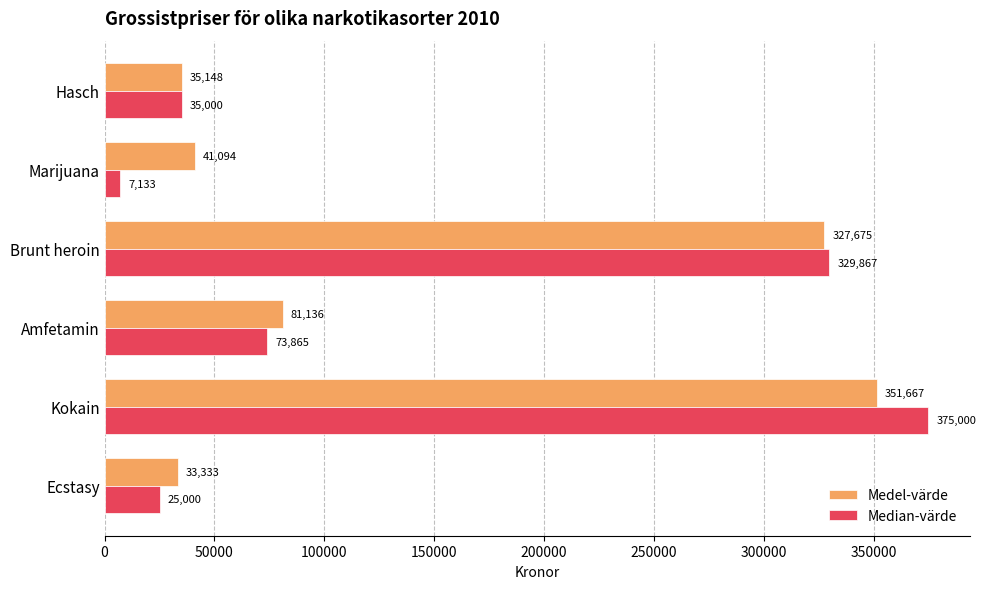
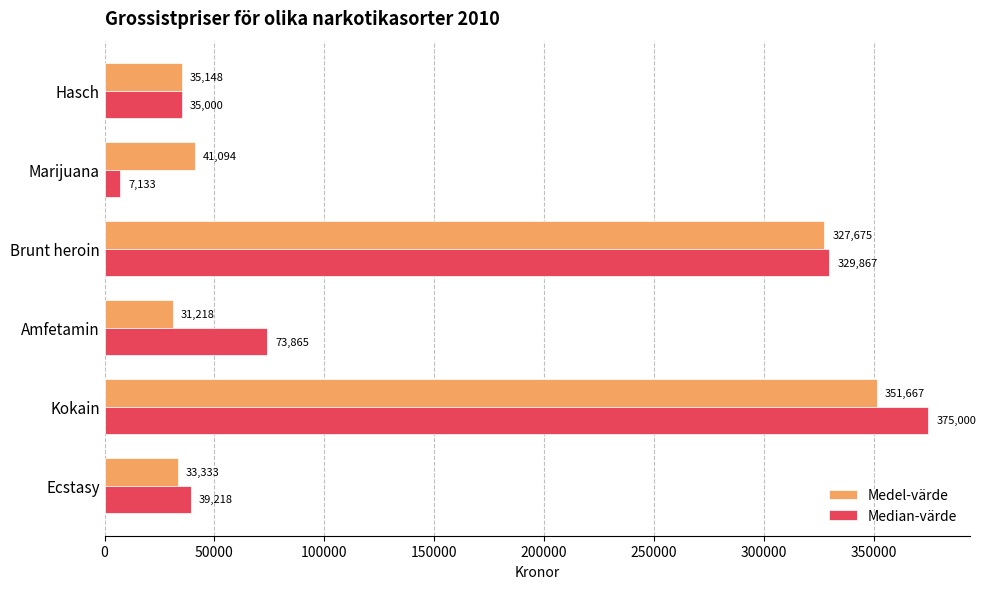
Medel-värde, Amfetamin: 81,136 -> 31,218
Median-värde, Ecstasy: 25,000 -> 39,218
